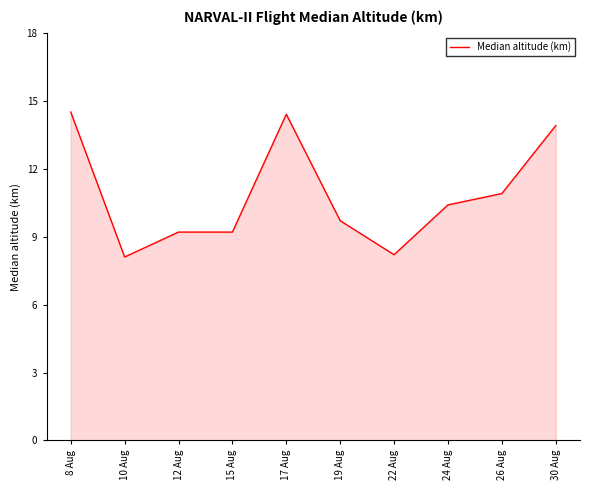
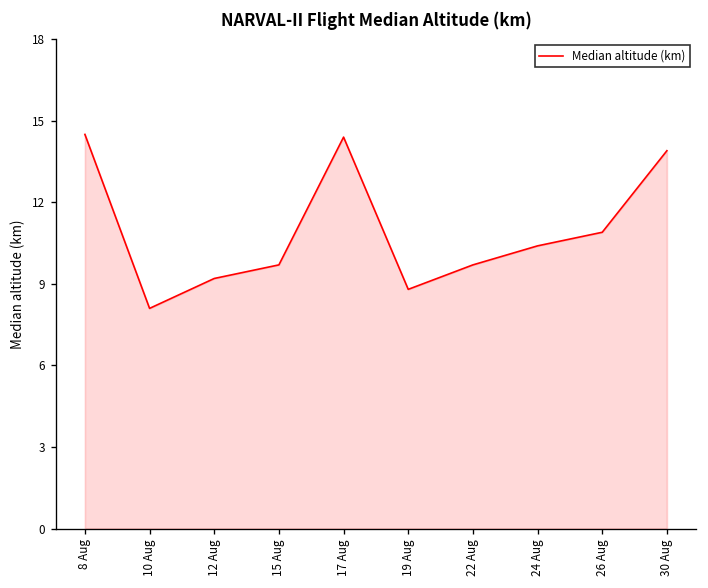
15 Aug: 9.2 -> 9.7
19 Aug: 9.7 -> 8.8
22 Aug: 8.2 -> 9.7
